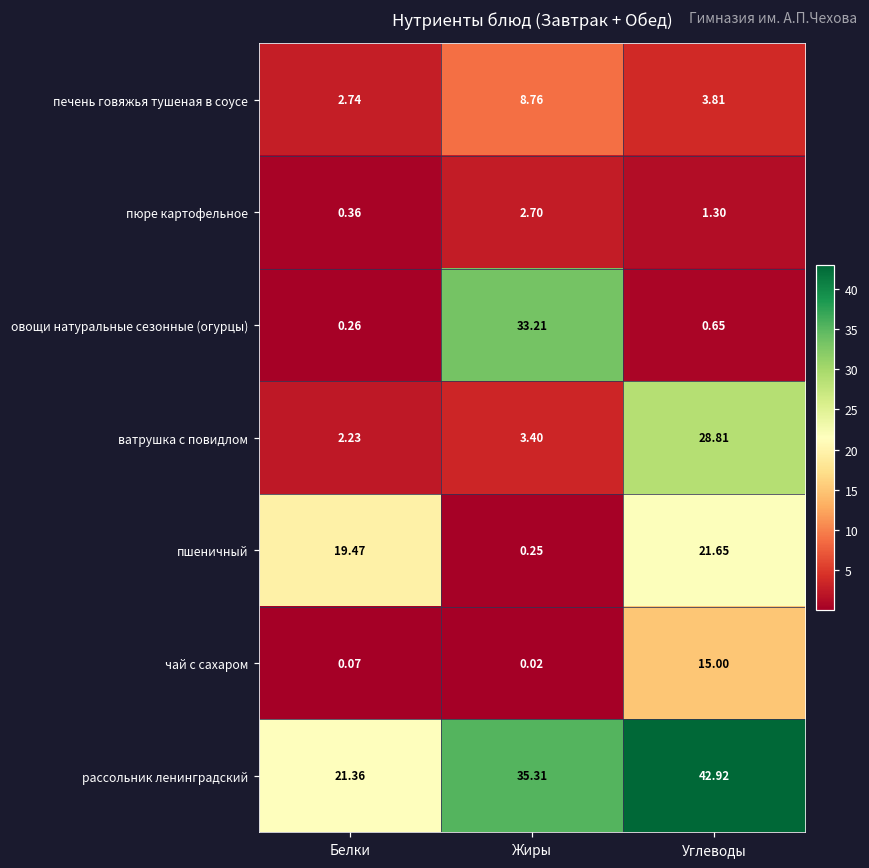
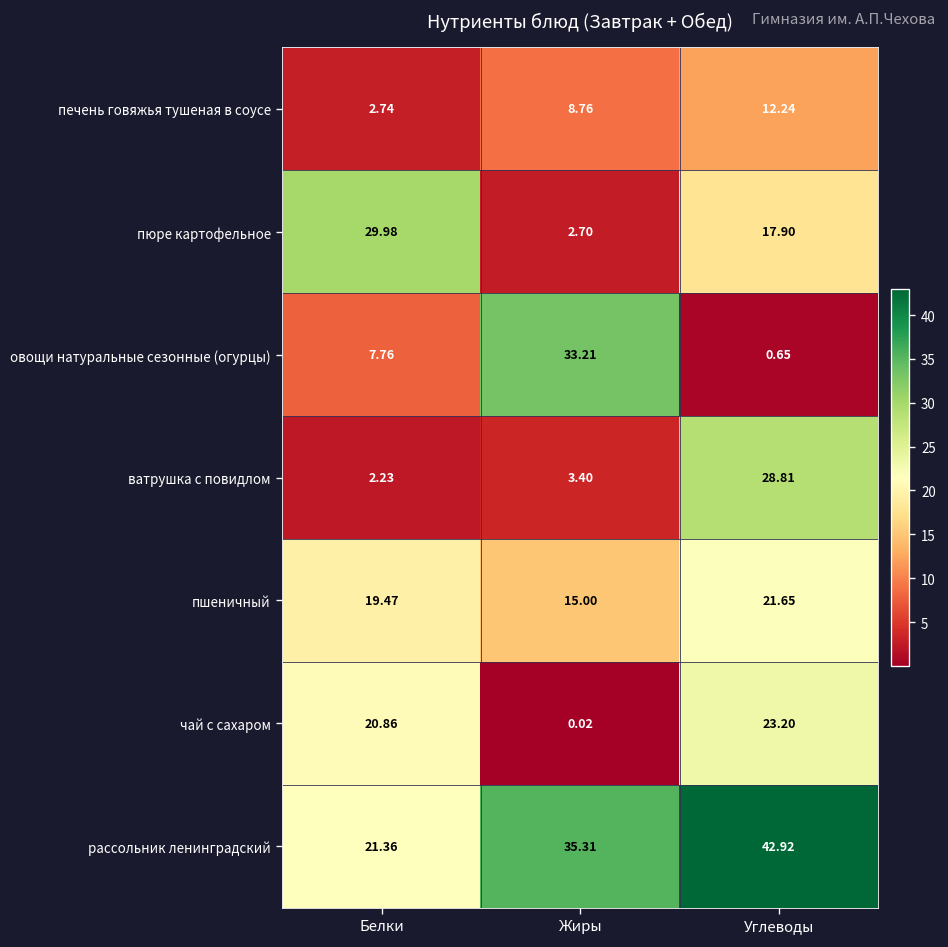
печень говяжья тушеная в соусе, Углеводы: 3.81 -> 12.24
пюре картофельное, Белки: 0.36 -> 29.98
пюре картофельное, Углеводы: 1.30 -> 17.90
овощи натуральные сезонные (огурцы), Белки: 0.26 -> 7.76
пшеничный, Жиры: 0.25 -> 15.00
чай с сахаром, Белки: 0.07 -> 20.86
чай с сахаром, Углеводы: 15.00 -> 23.20
